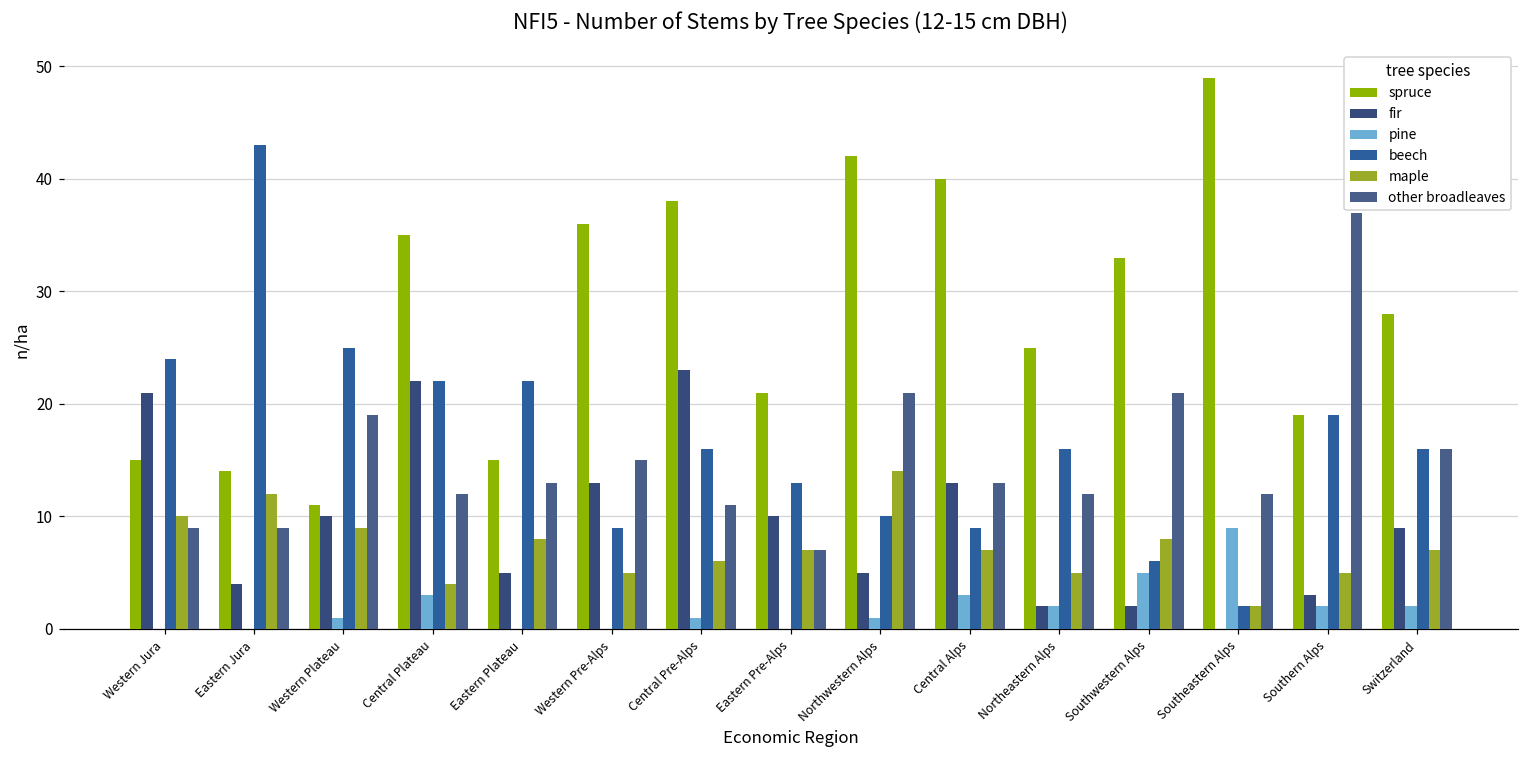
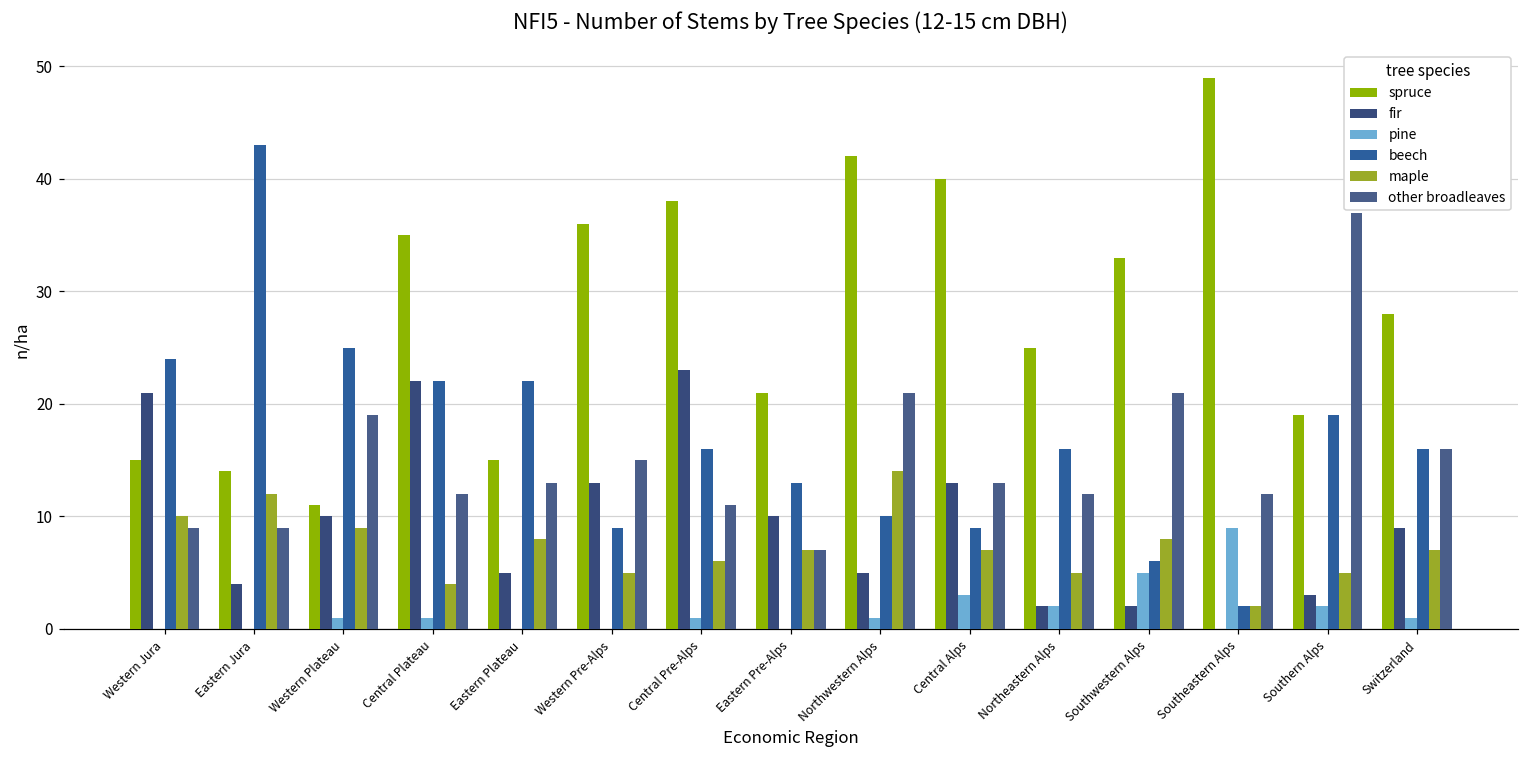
pine, Central Plateau: 3 -> 1
pine, Switzerland: 2 -> 1
